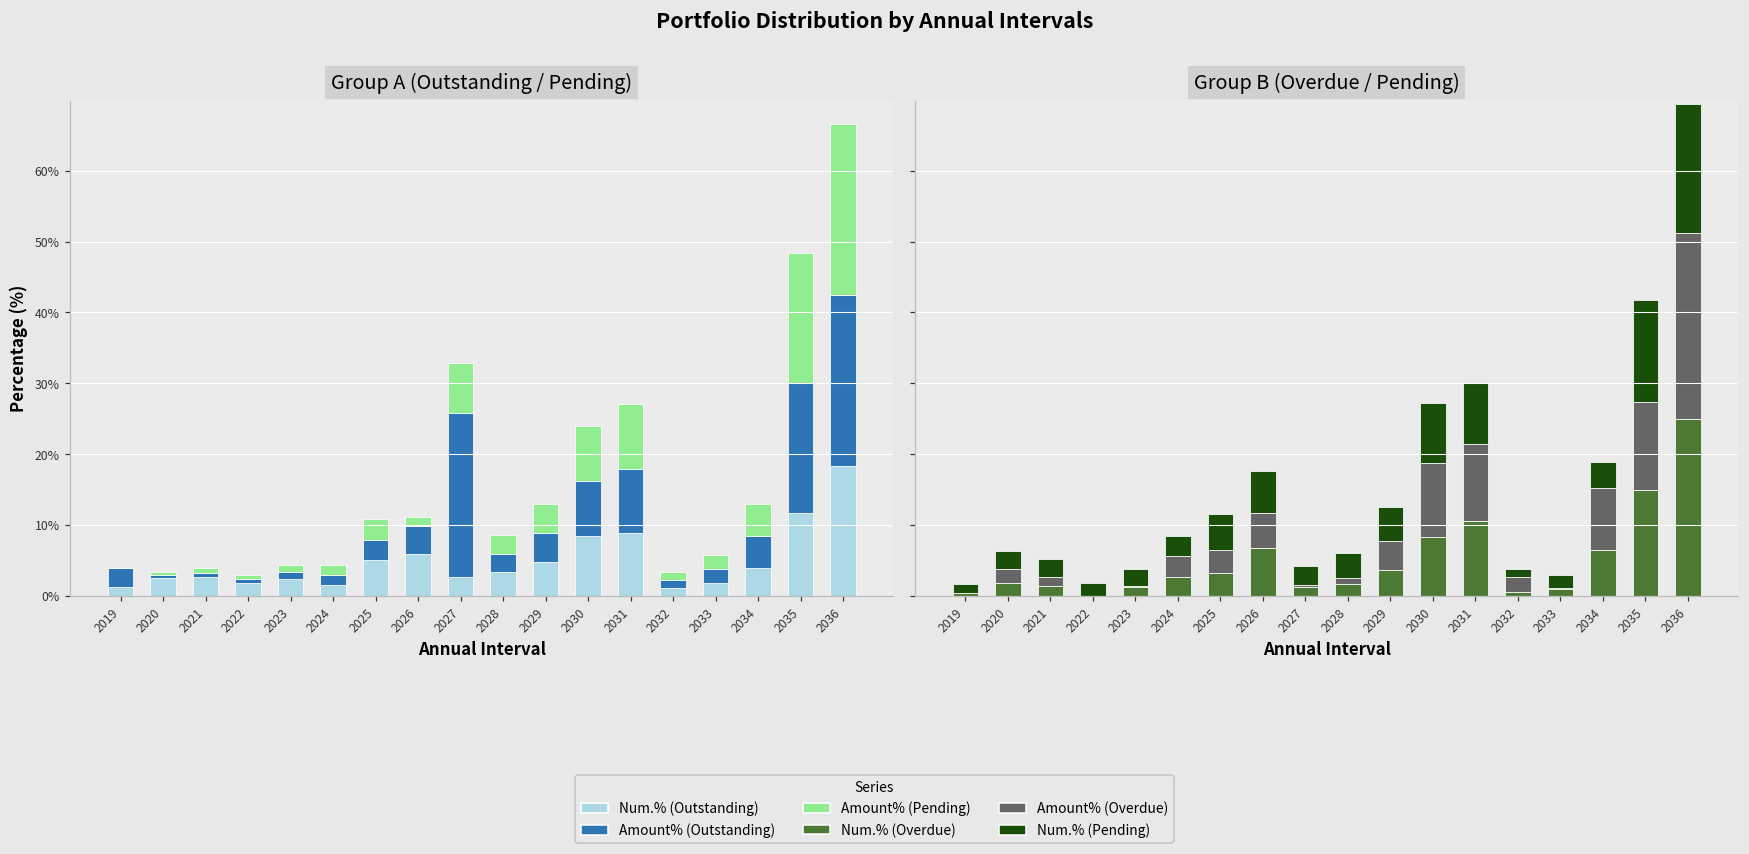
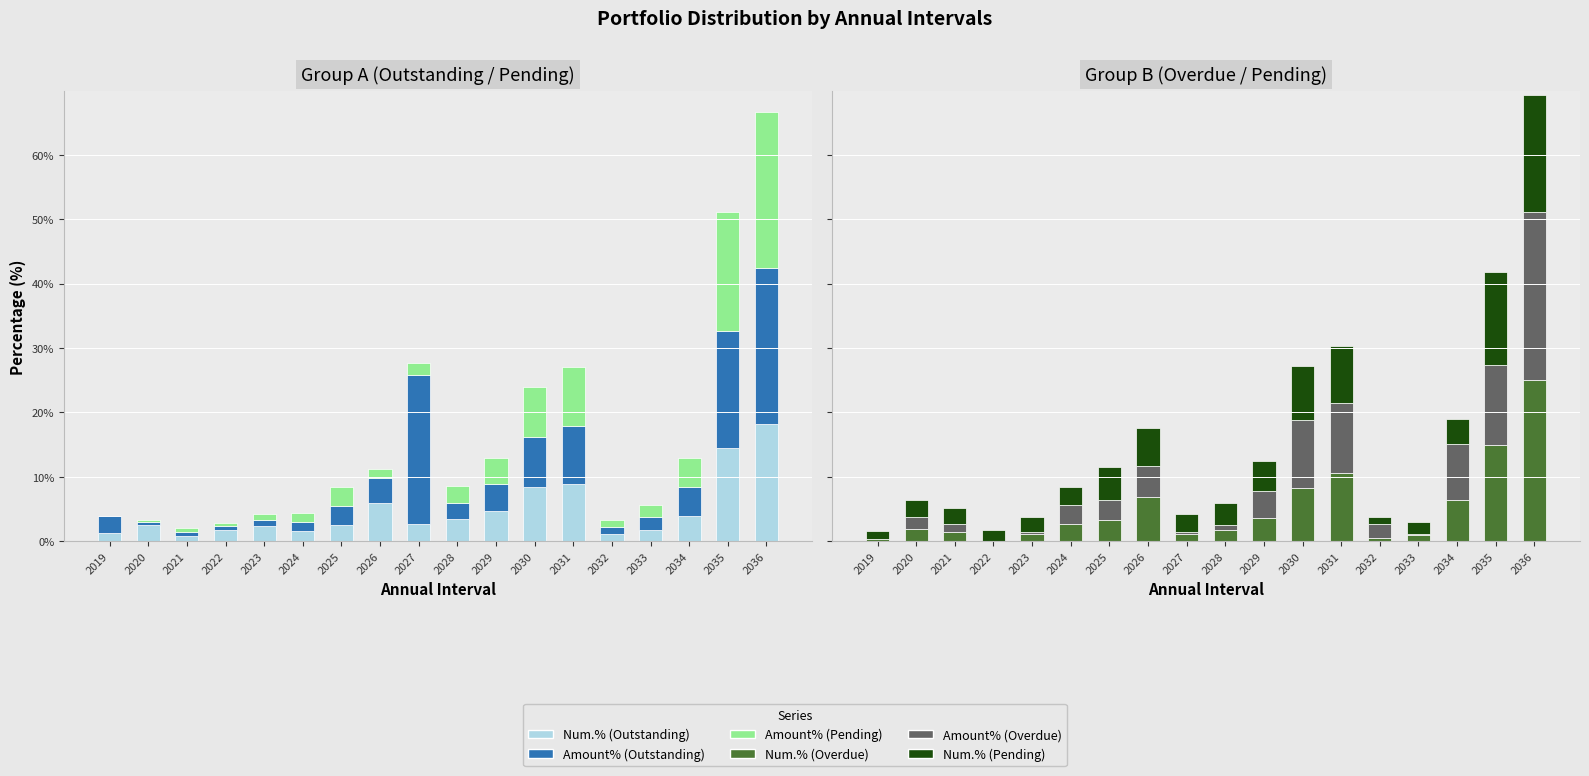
Group A (Outstanding / Pending), Num.% (Outstanding), 2021: 3% -> 1%
Group A (Outstanding / Pending), Num.% (Outstanding), 2025: 5% -> 3%
Group A (Outstanding / Pending), Amount% (Pending), 2027: 7% -> 2%
Group A (Outstanding / Pending), Num.% (Outstanding), 2035: 12% -> 14%
